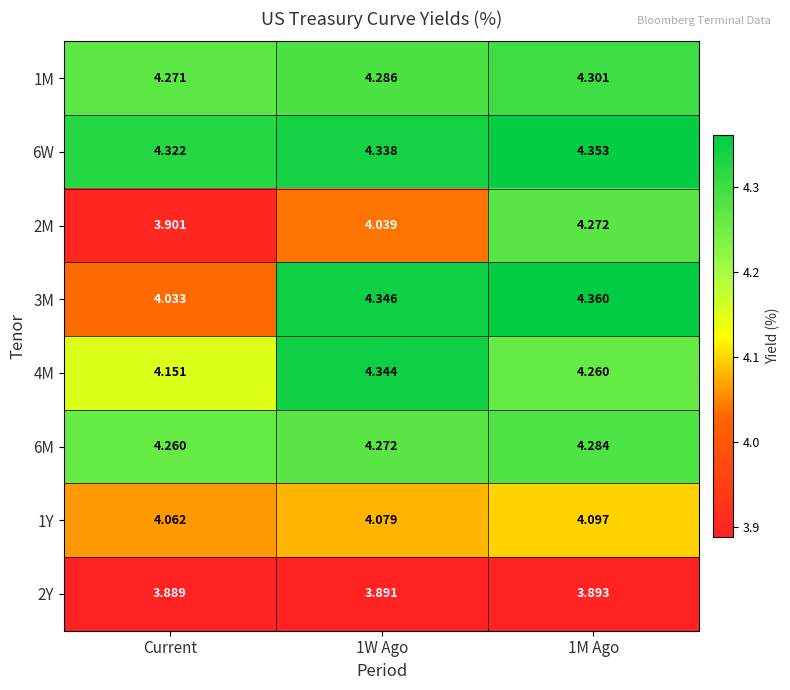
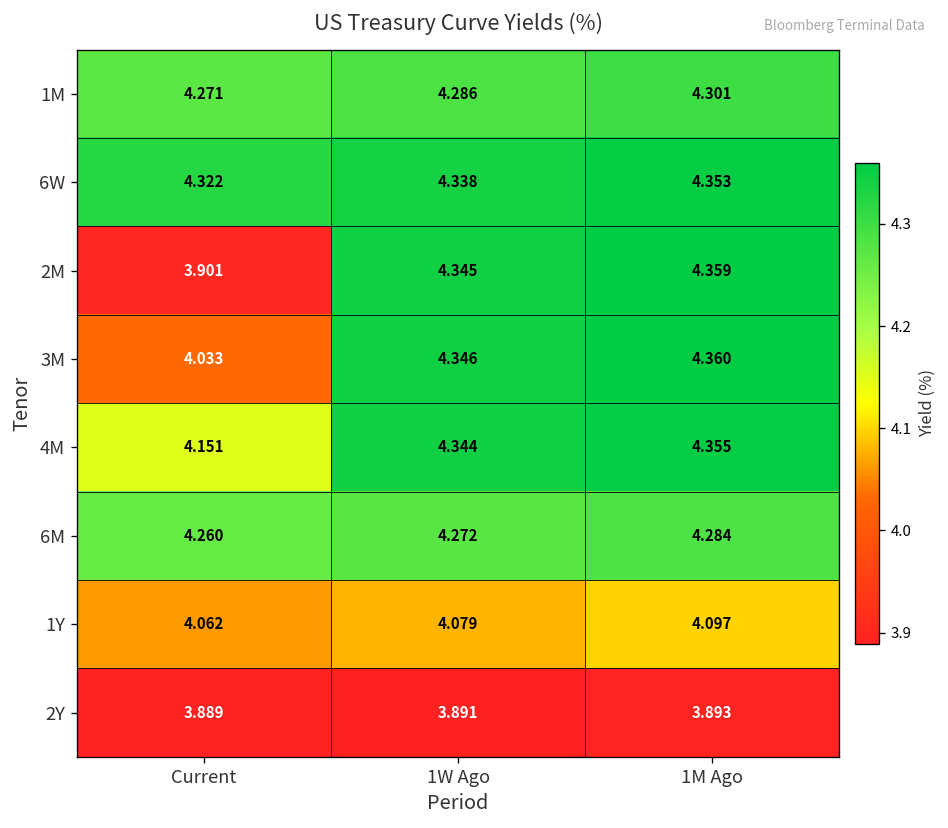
2M, 1W Ago: 4.039 -> 4.345
2M, 1M Ago: 4.272 -> 4.359
4M, 1M Ago: 4.260 -> 4.355
